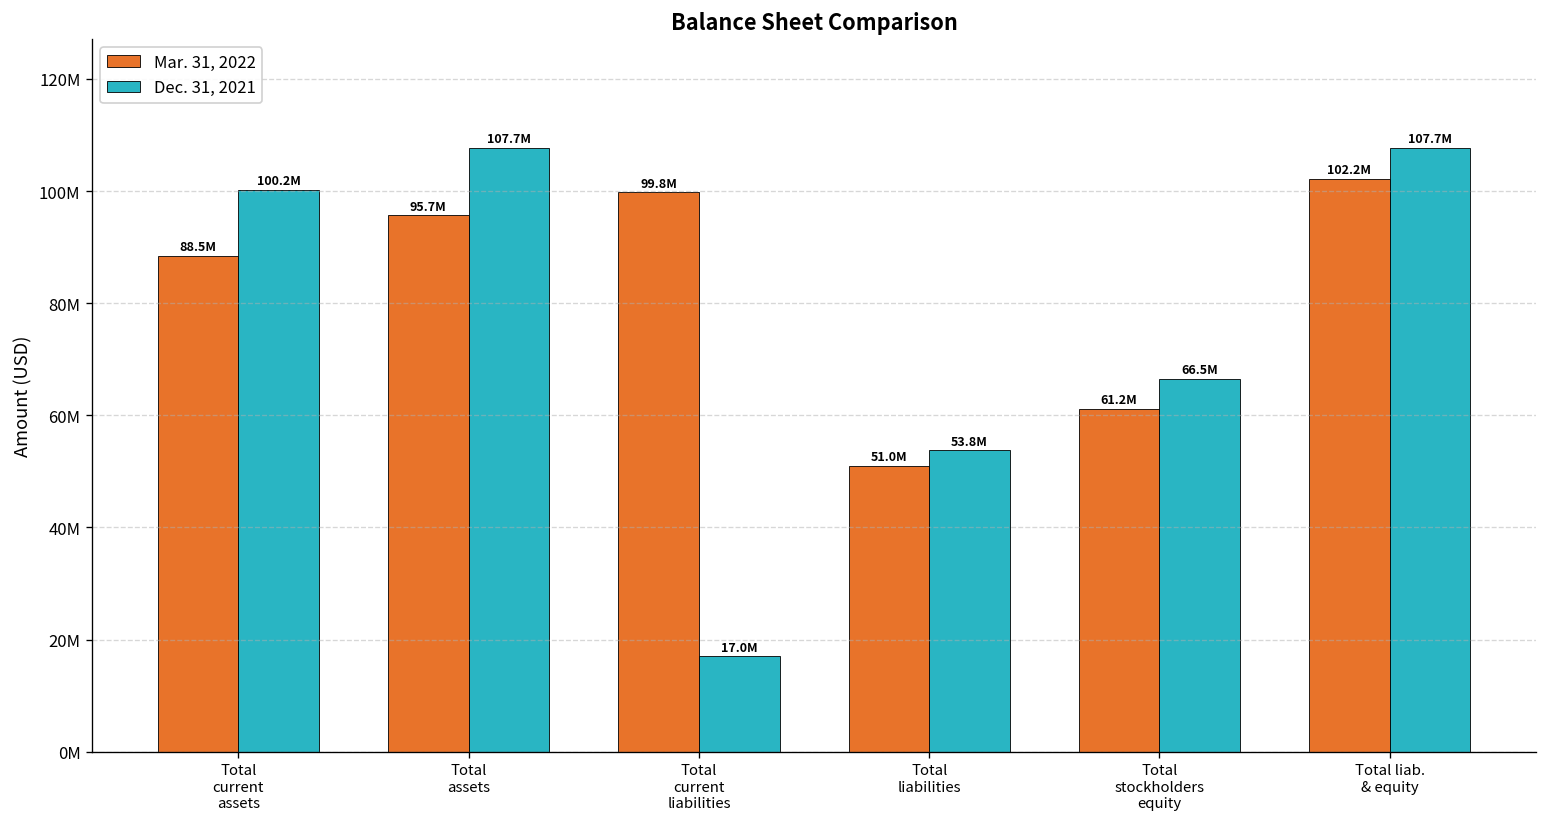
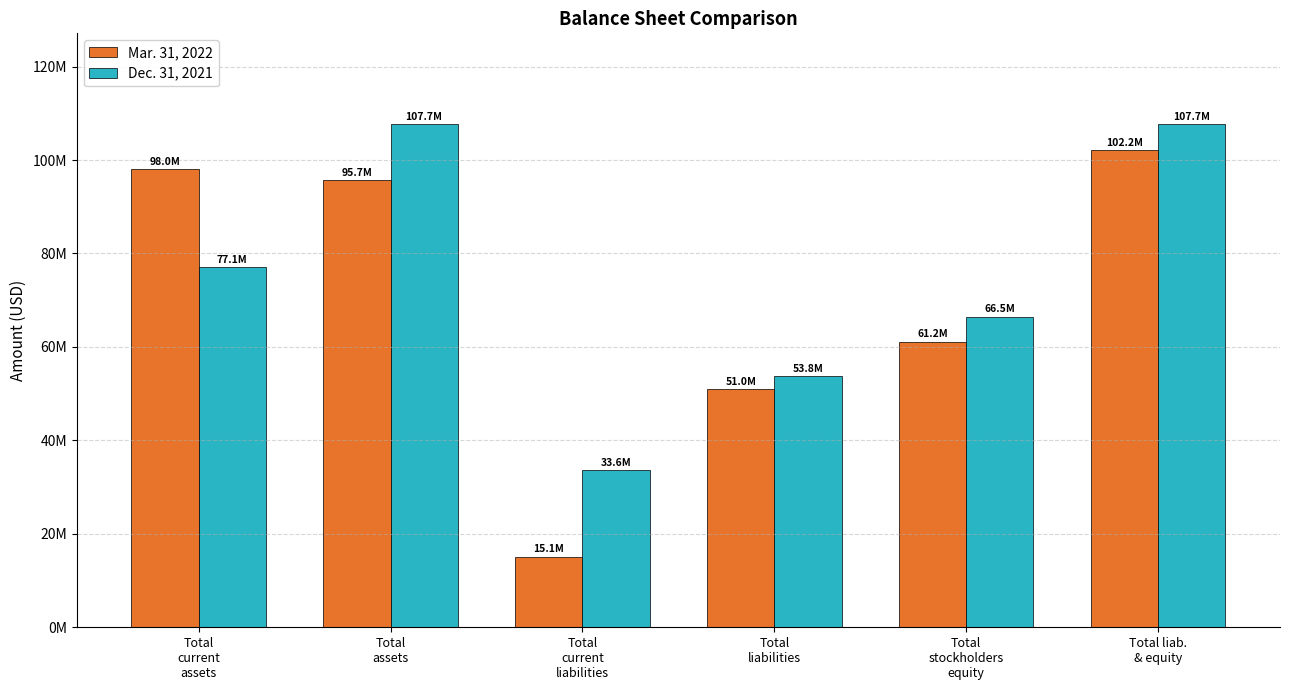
Mar. 31, 2022, Total current assets: 88.5M -> 98.0M
Dec. 31, 2021, Total current assets: 100.2M -> 77.1M
Mar. 31, 2022, Total current liabilities: 99.8M -> 15.1M
Dec. 31, 2021, Total current liabilities: 17.0M -> 33.6M
